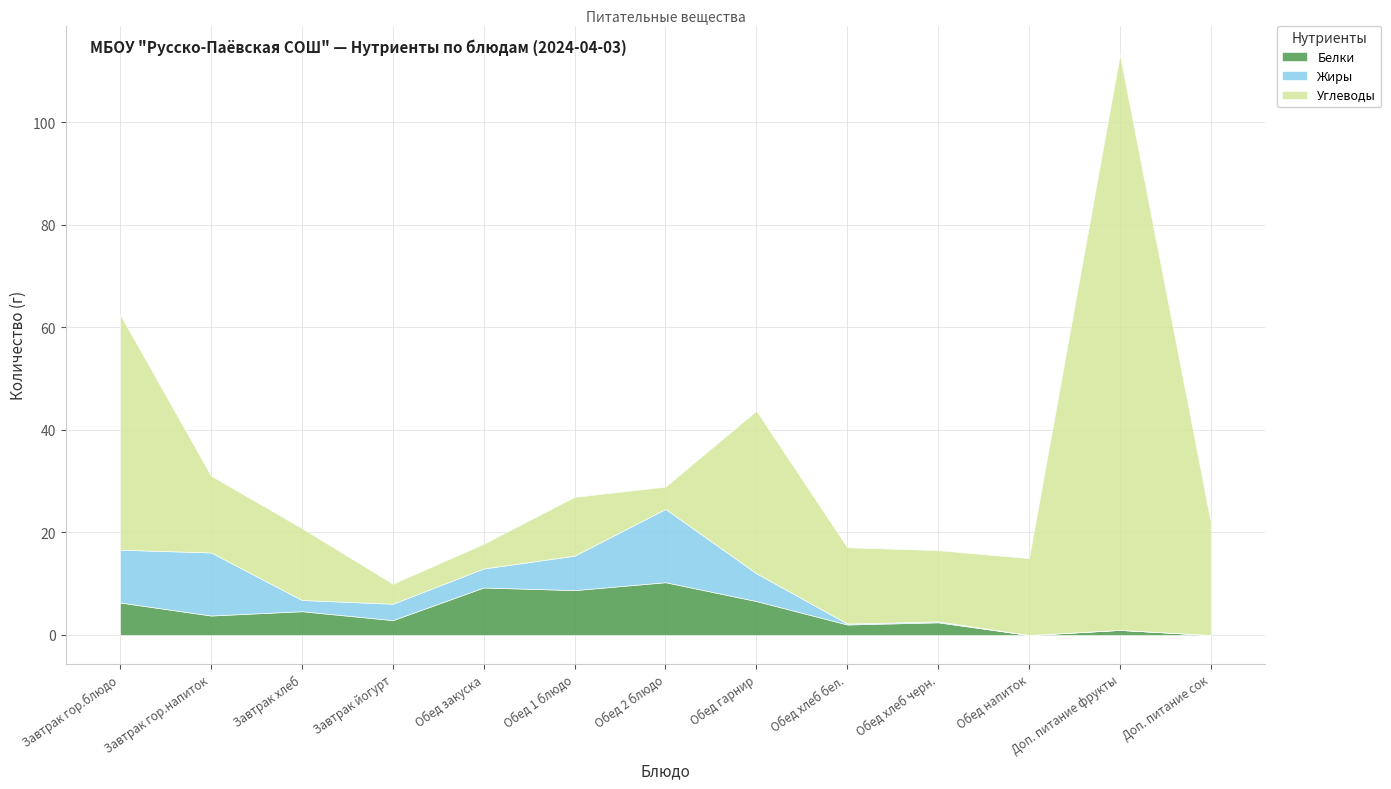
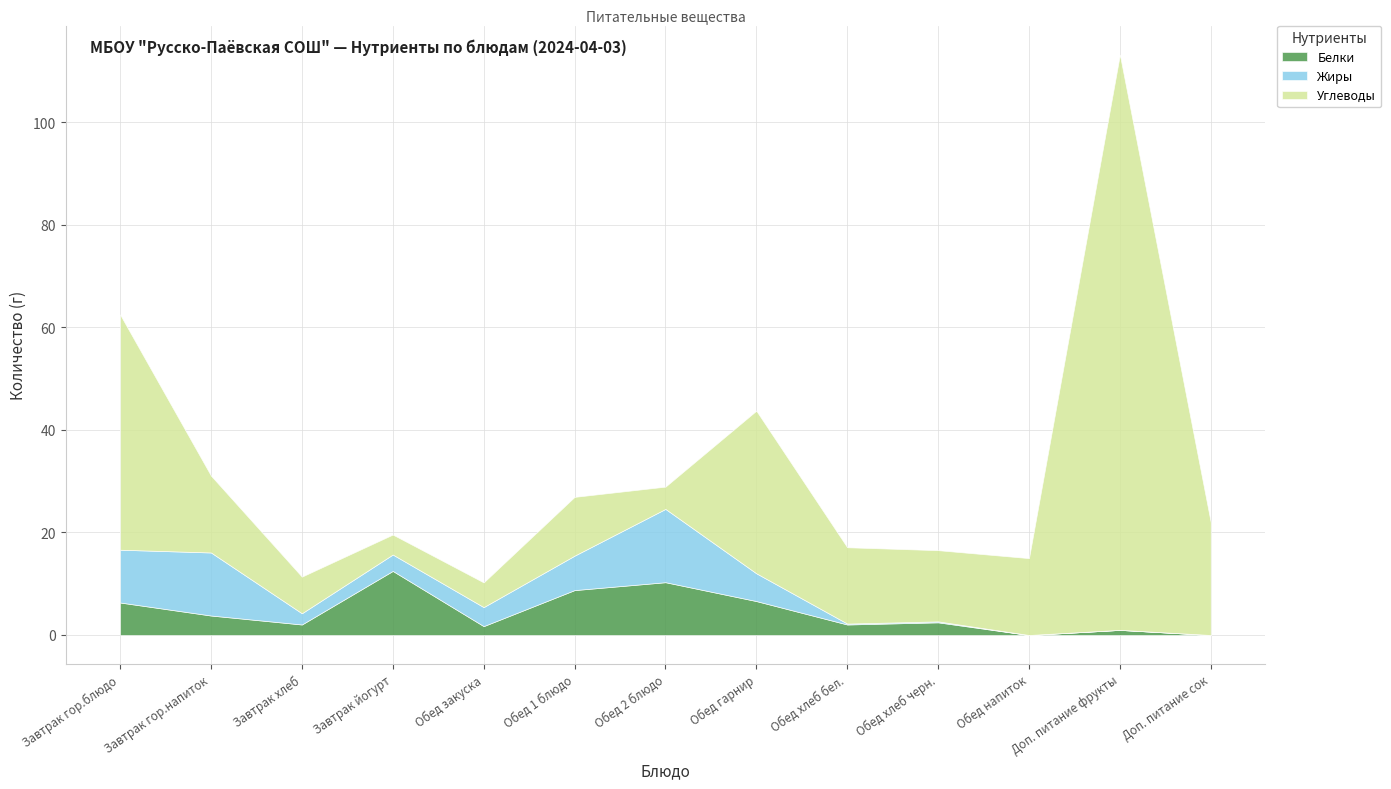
Белки, Завтрак хлеб: 5 -> 2
Углеводы, Завтрак хлеб: 14 -> 7
Белки, Завтрак йогурт: 3 -> 13
Белки, Обед закуска: 9 -> 2
